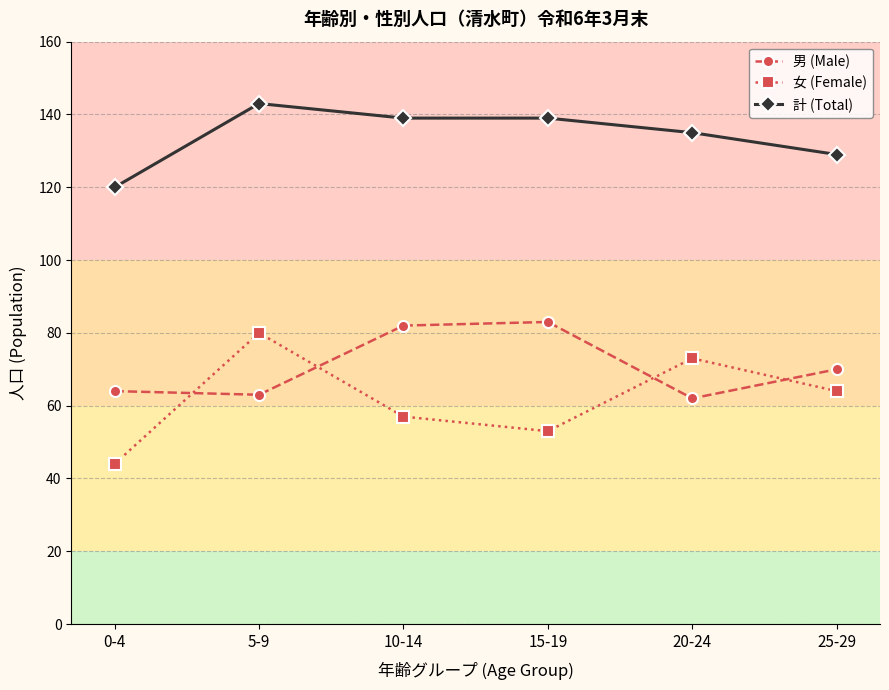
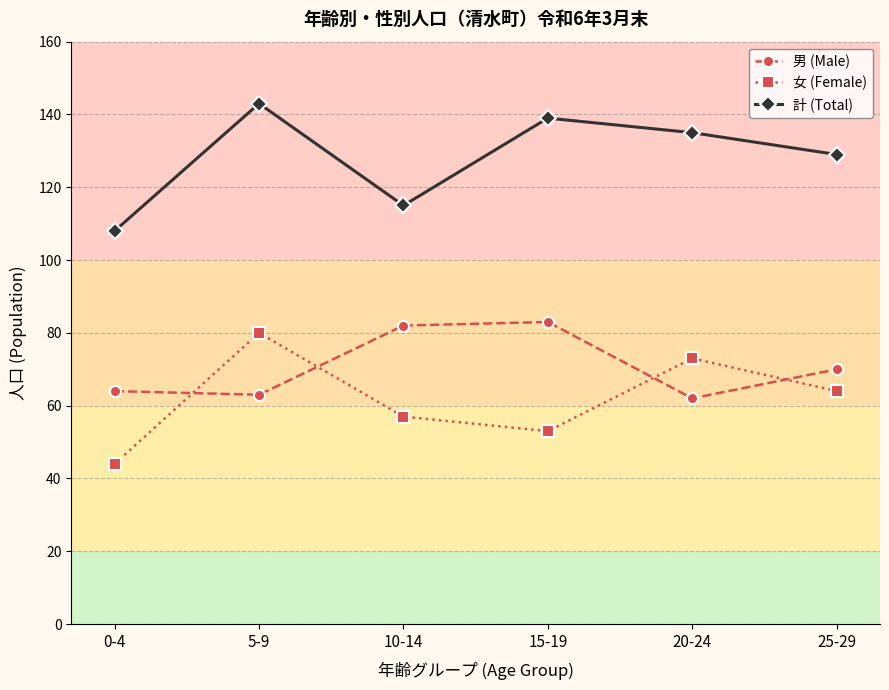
計 (Total), 0-4: 120 -> 108
計 (Total), 10-14: 139 -> 115
